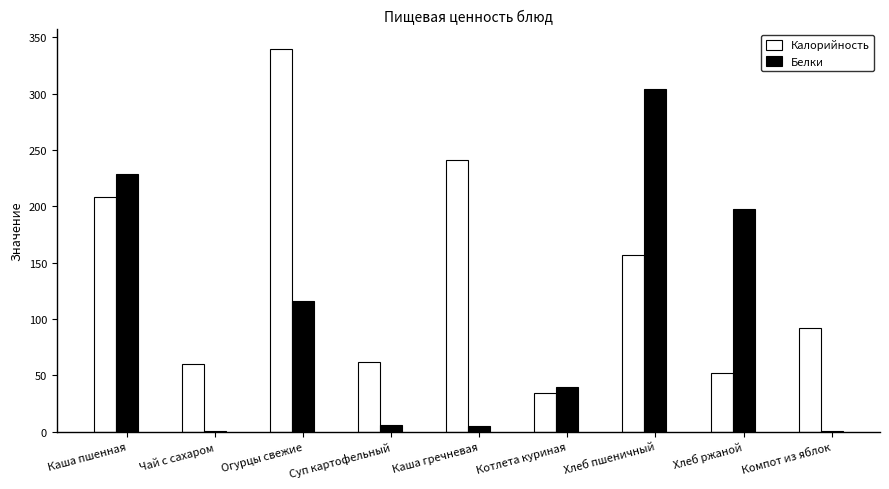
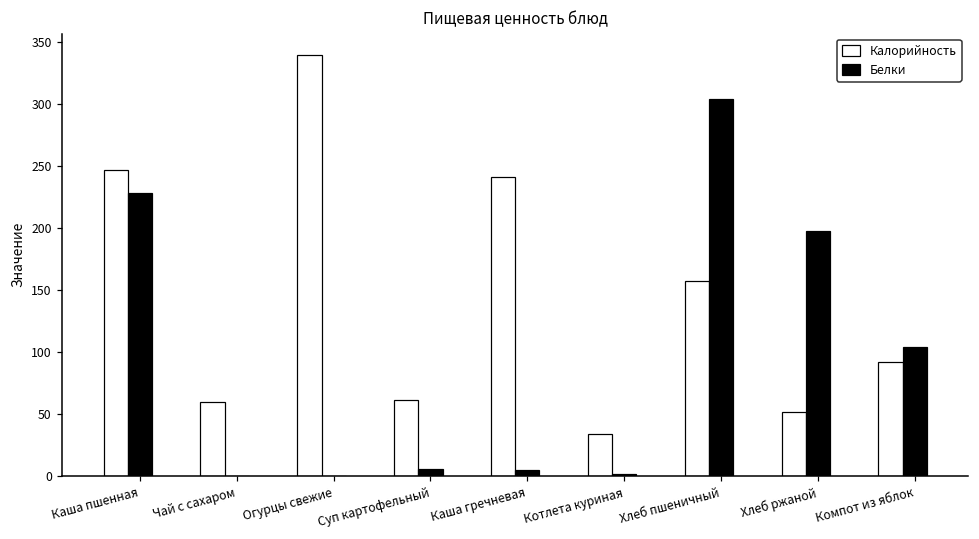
Калорийность, Каша пшенная: 208 -> 247
Белки, Огурцы свежие: 116 -> 0
Белки, Котлета куриная: 40 -> 2
Белки, Компот из яблок: 1 -> 104
